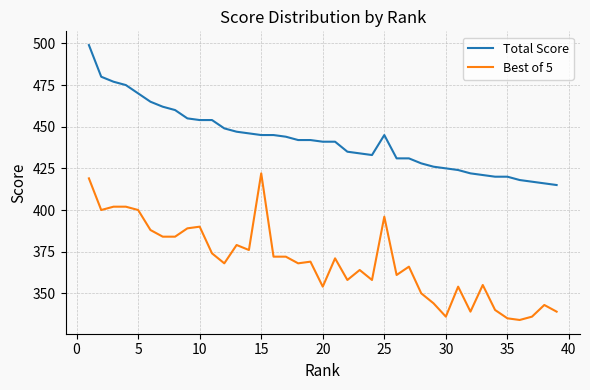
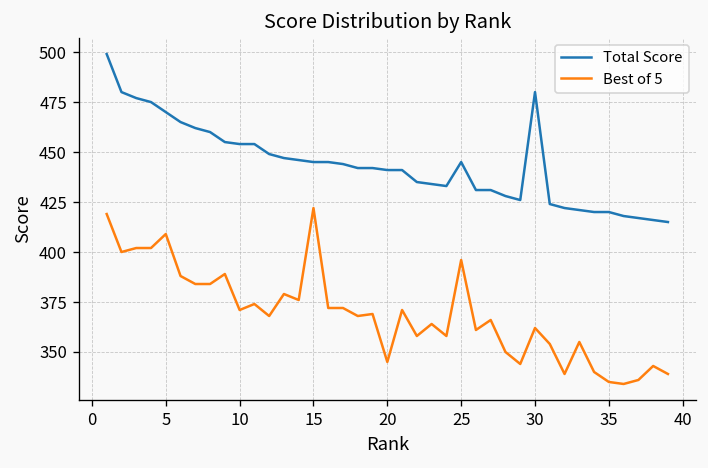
Best of 5, 5: 400 -> 409
Best of 5, 10: 390 -> 371
Best of 5, 20: 354 -> 345
Total Score, 30: 425 -> 480
Best of 5, 30: 336 -> 362
